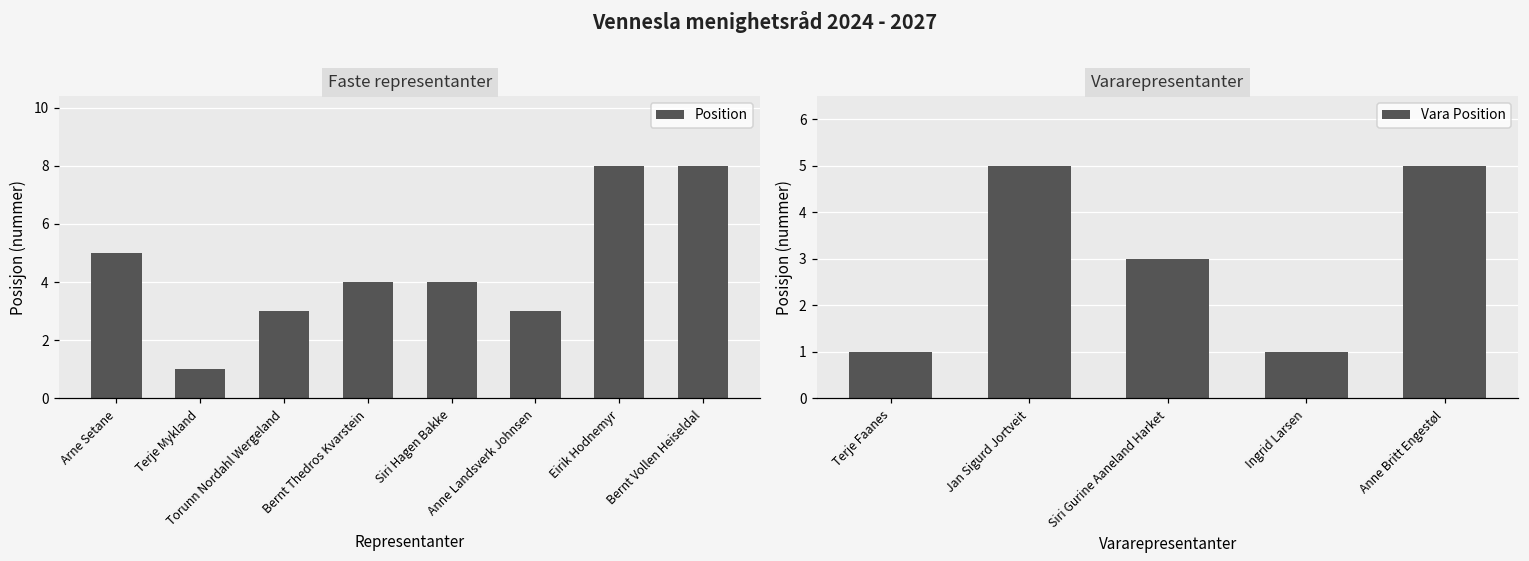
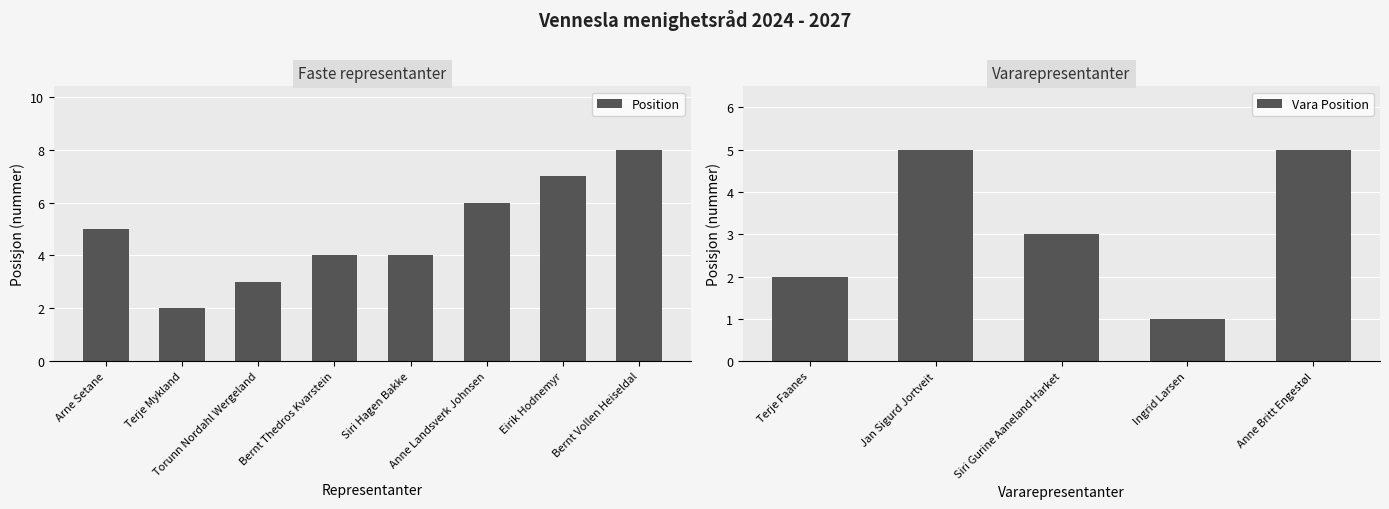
Faste representanter, Terje Mykland: 1 -> 2
Faste representanter, Anne Landsverk Johnsen: 3 -> 6
Faste representanter, Eirik Hodnemyr: 8 -> 7
Vararepresentanter, Terje Faanes: 1 -> 2
